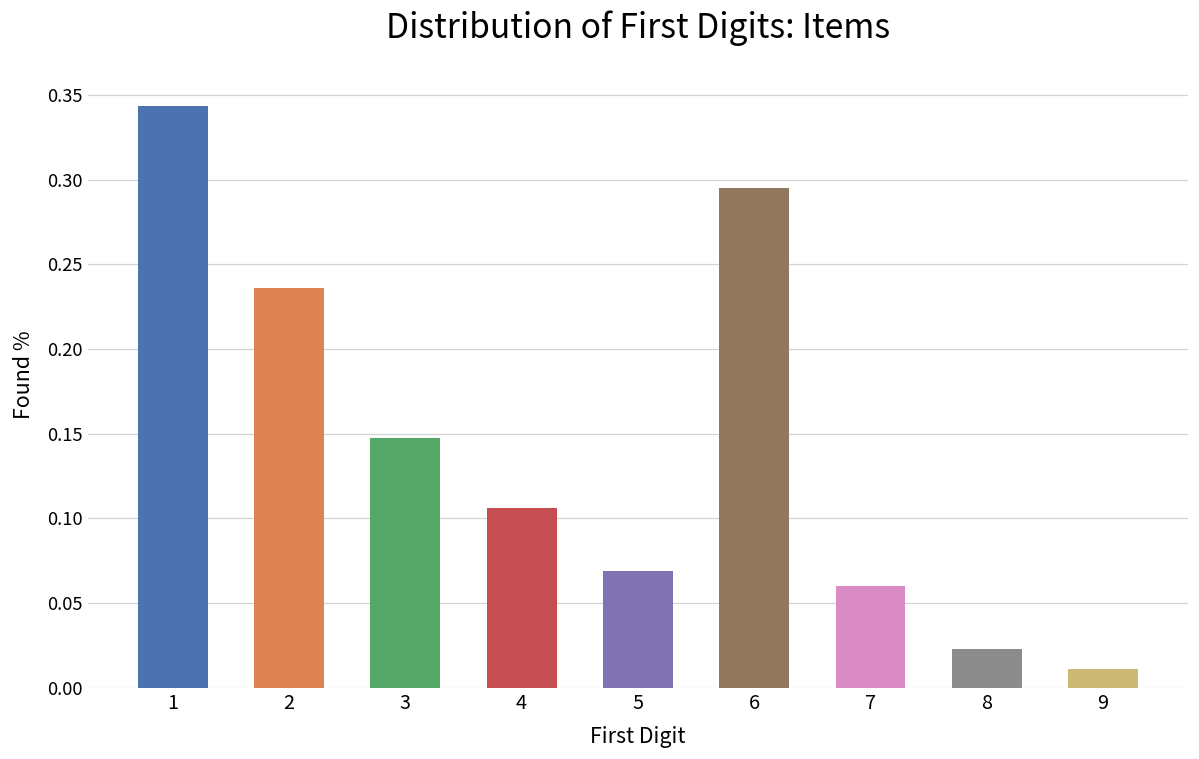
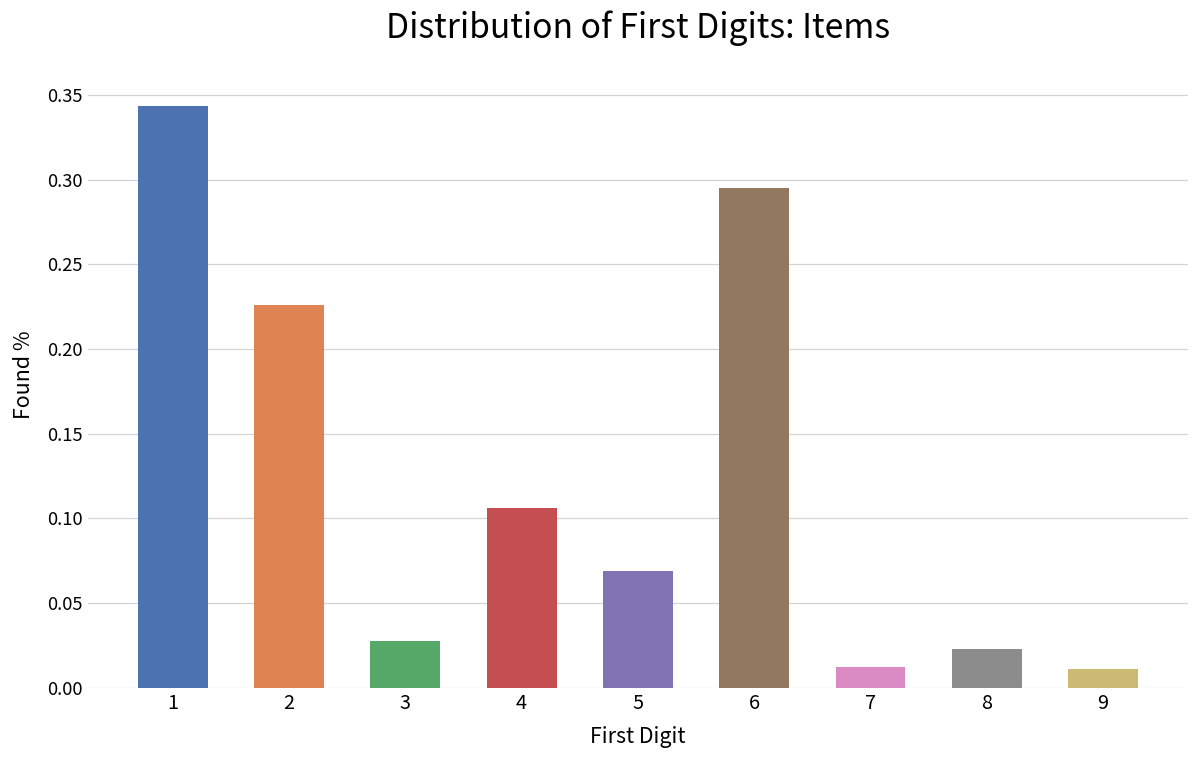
2: 0.236 -> 0.226
3: 0.147 -> 0.028
7: 0.060 -> 0.012
